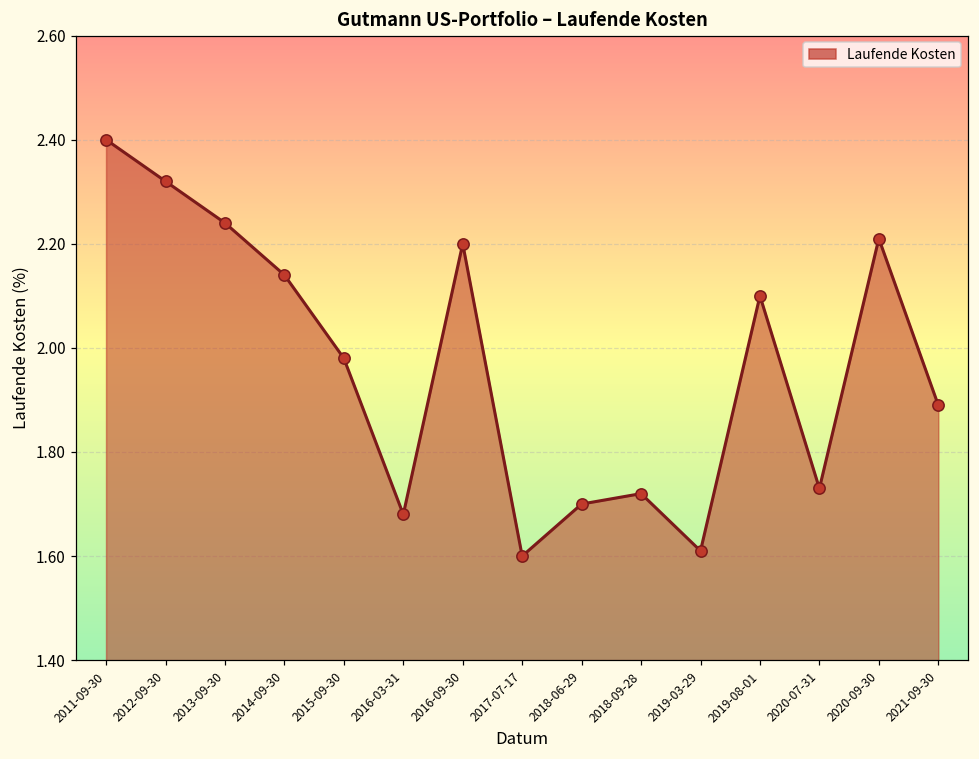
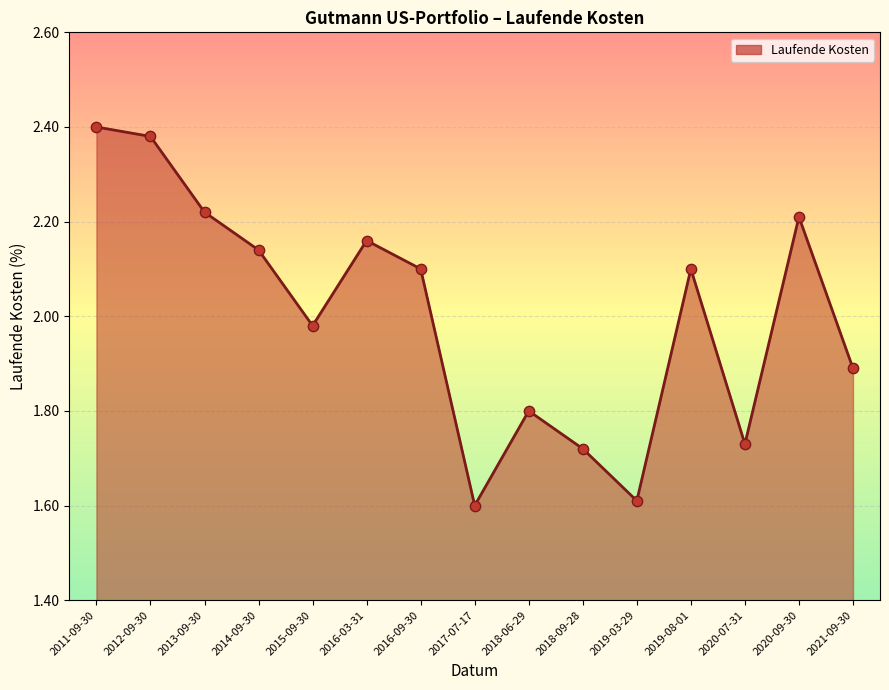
2012-09-30: 2.32 -> 2.38
2013-09-30: 2.24 -> 2.22
2016-03-31: 1.68 -> 2.16
2016-09-30: 2.2 -> 2.1
2018-06-29: 1.7 -> 1.8
